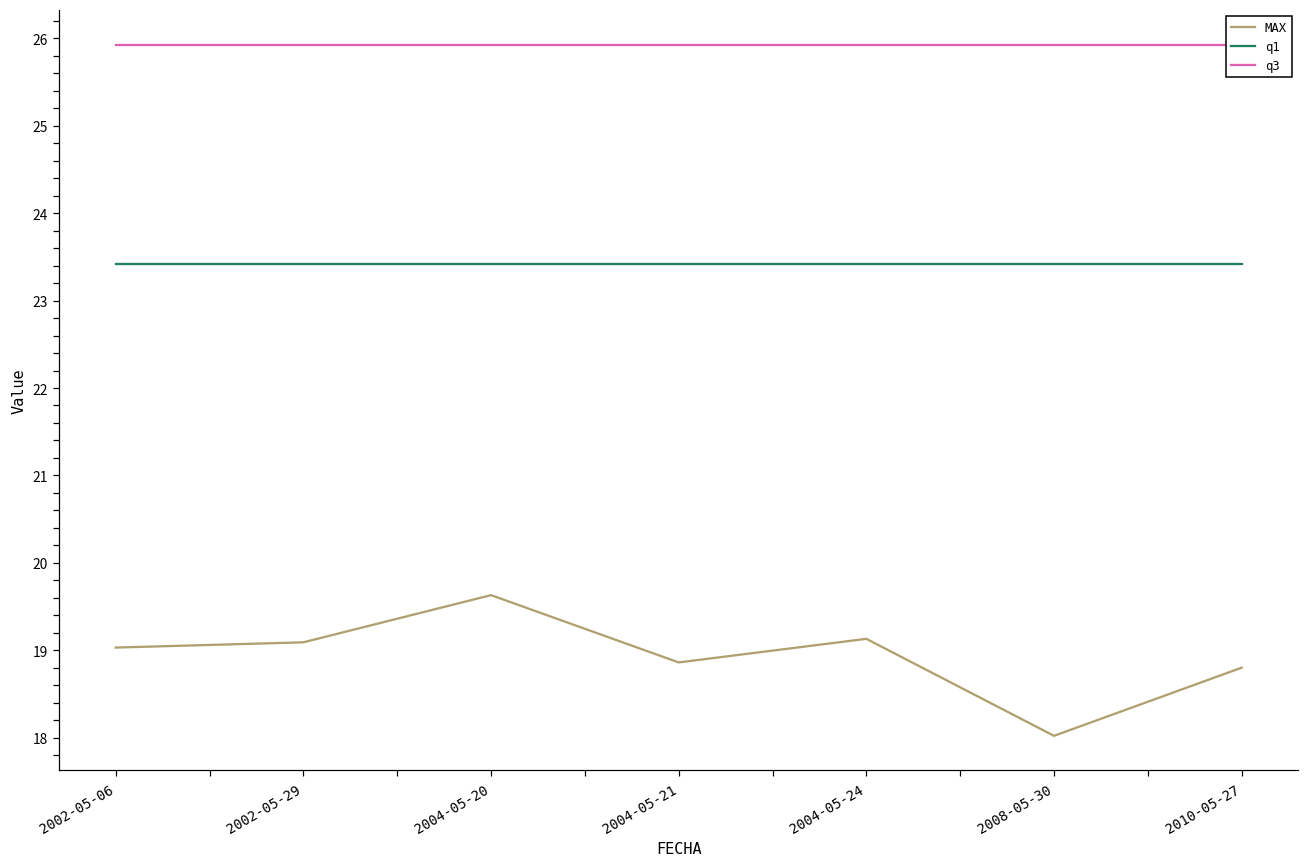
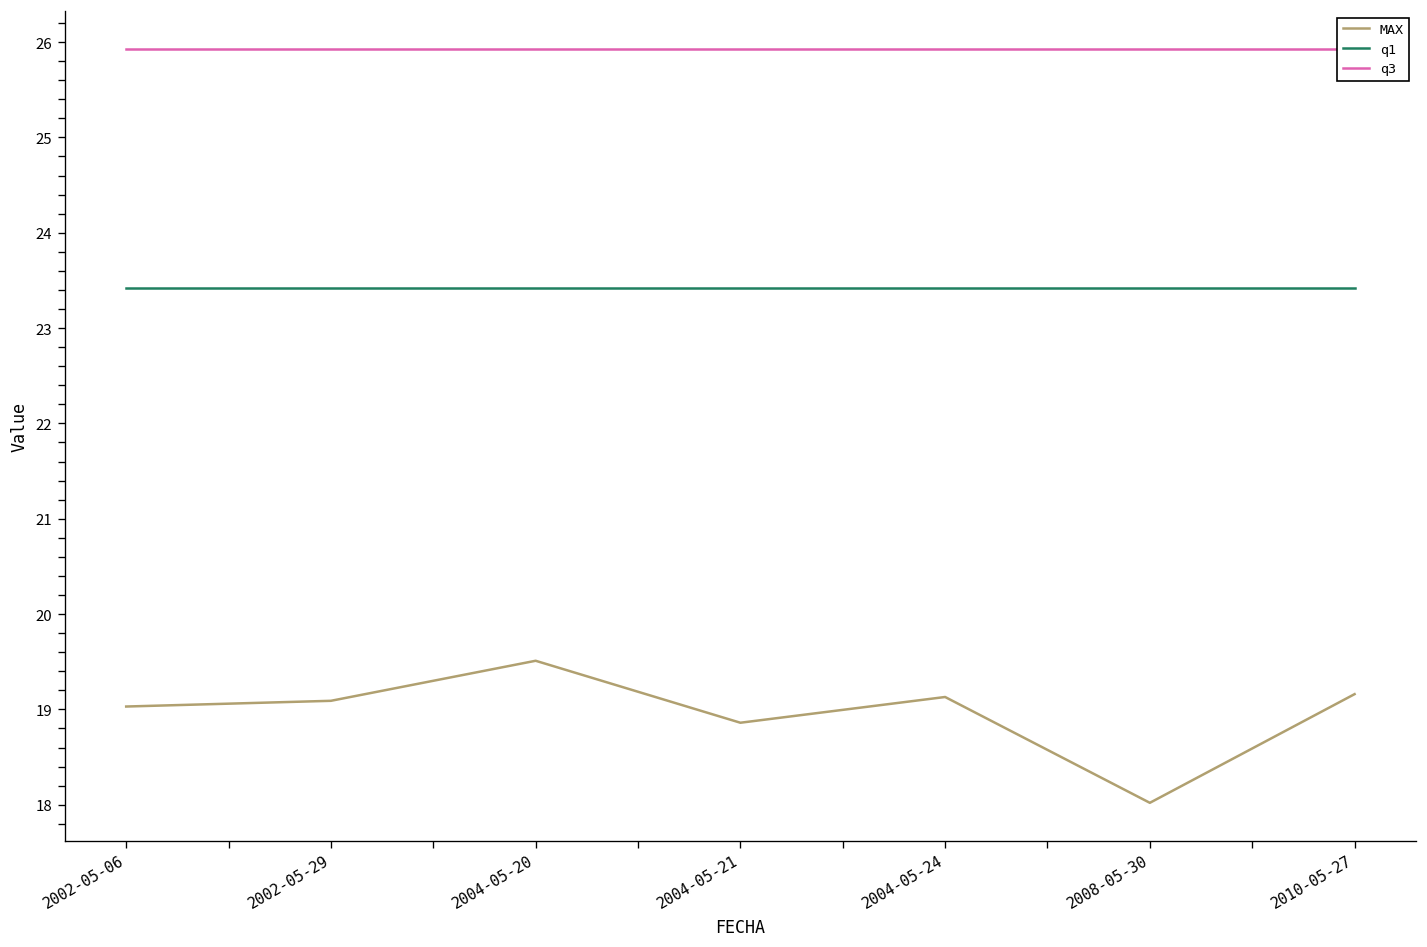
MAX, 2004-05-20: 19.6 -> 19.5
MAX, 2010-05-27: 18.8 -> 19.2
